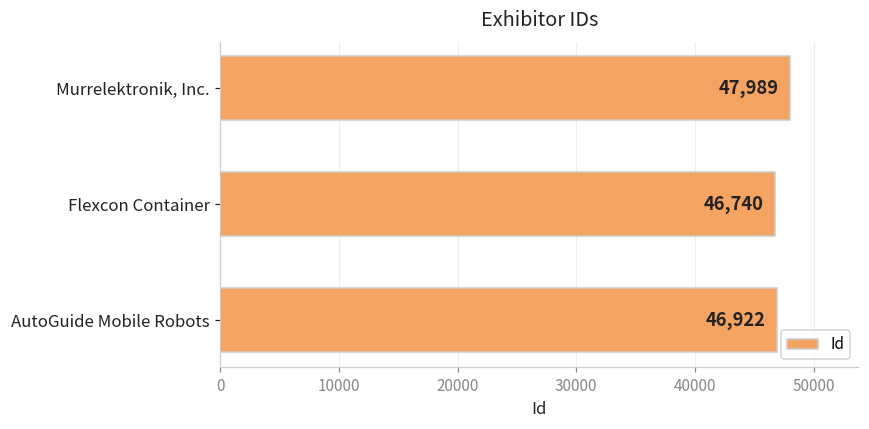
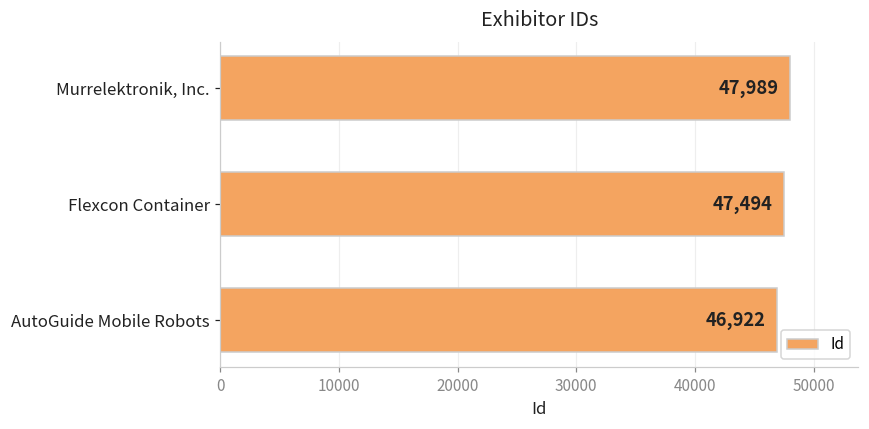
Flexcon Container: 46,740 -> 47,494
